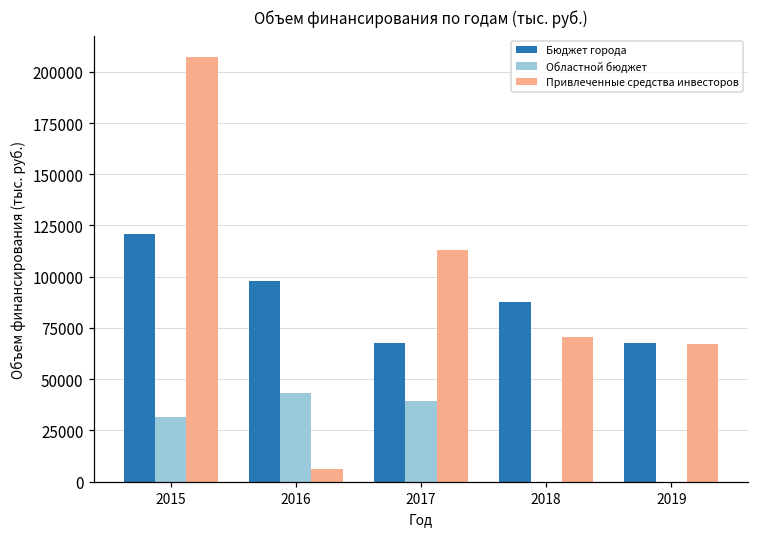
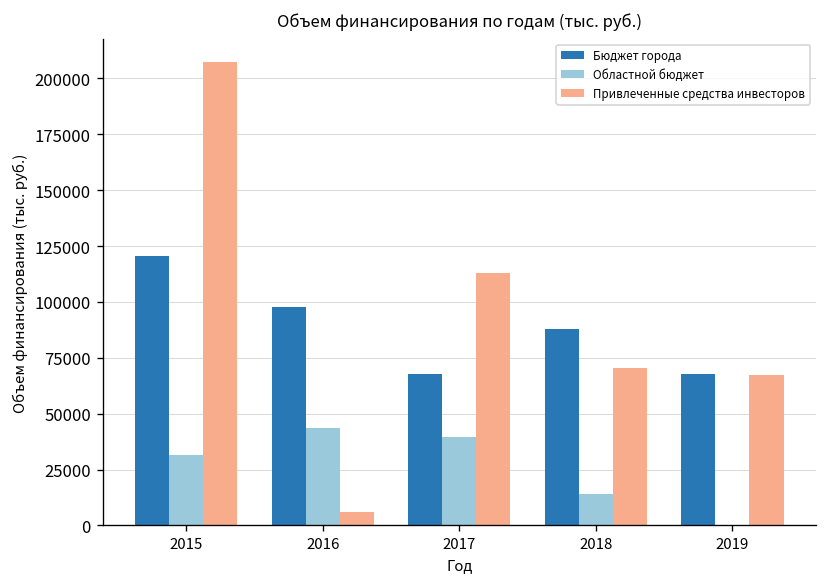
Областной бюджет, 2018: 0 -> 14000
